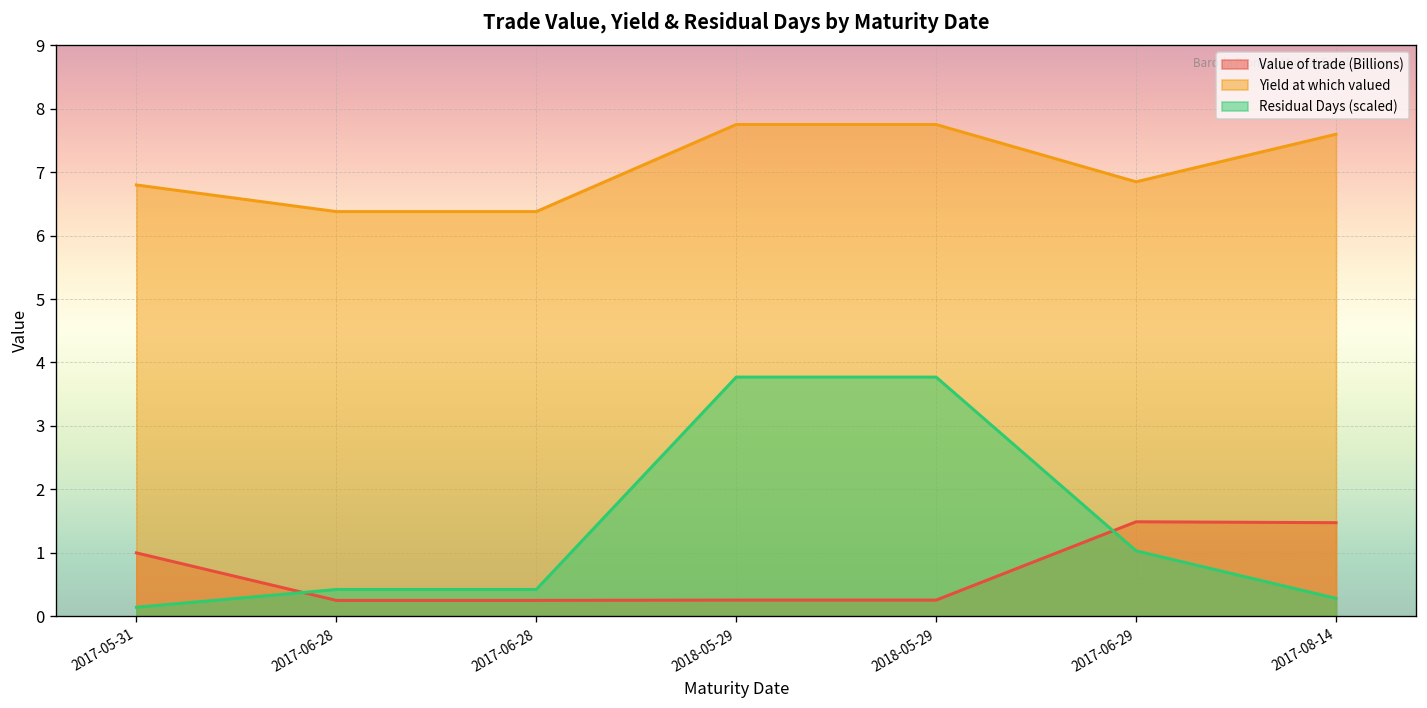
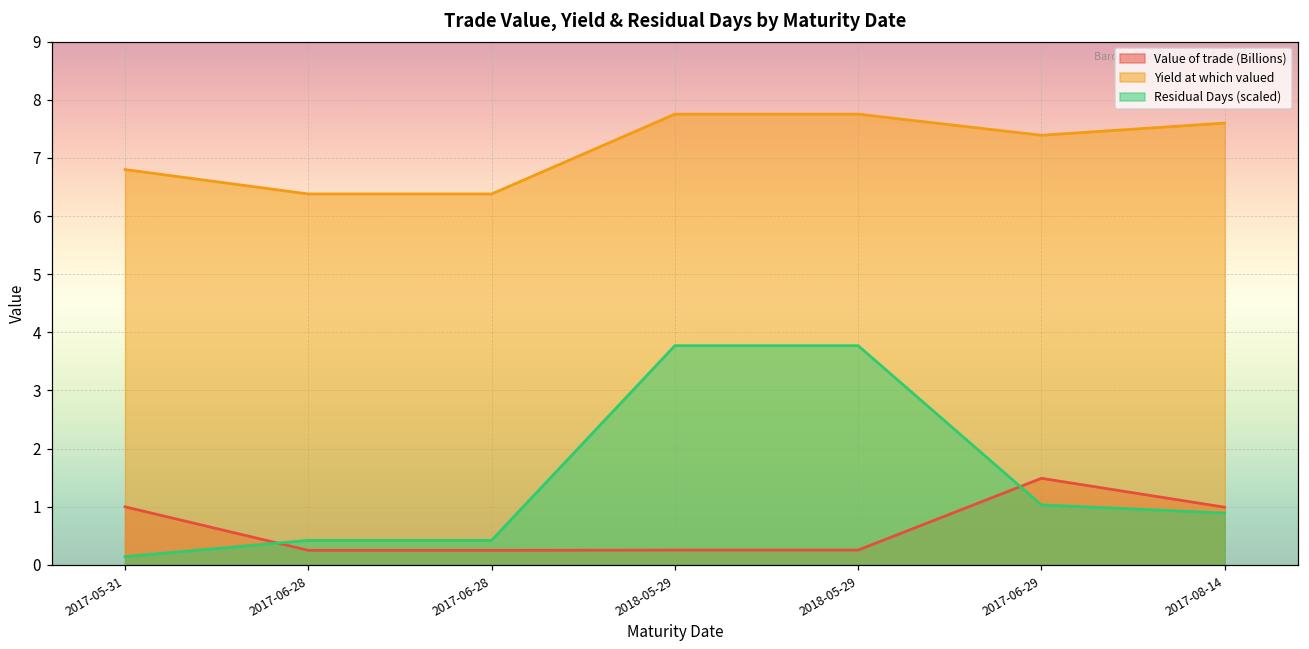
Yield at which valued, 2017-06-29: 6.9 -> 7.4
Value of trade (Billions), 2017-08-14: 1.5 -> 1.0
Residual Days (scaled), 2017-08-14: 0.3 -> 0.9
